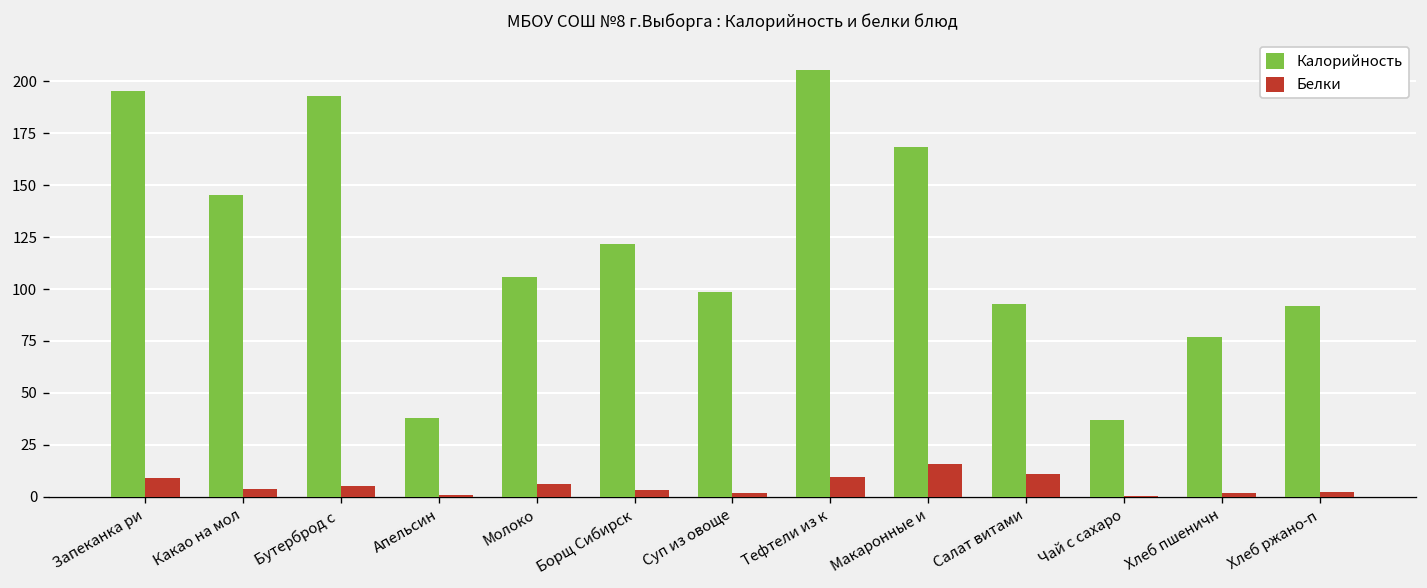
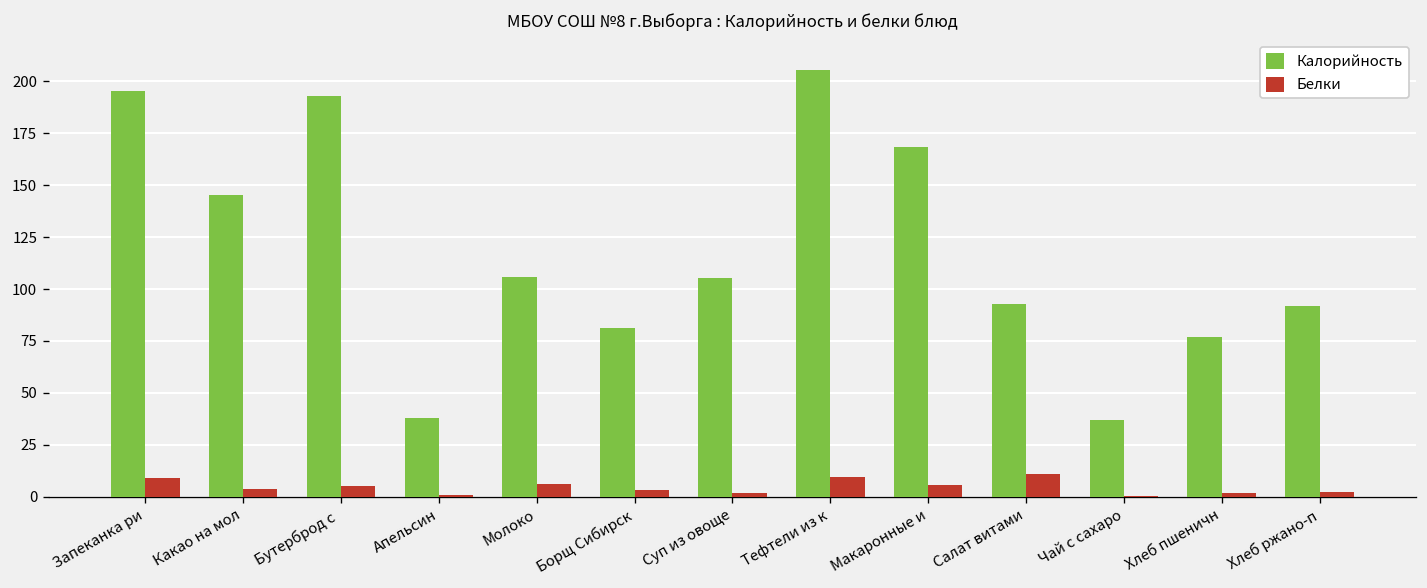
Калорийность, Борщ Сибирск: 122 -> 81
Калорийность, Суп из овоще: 98 -> 105
Белки, Макаронные и: 16 -> 6
